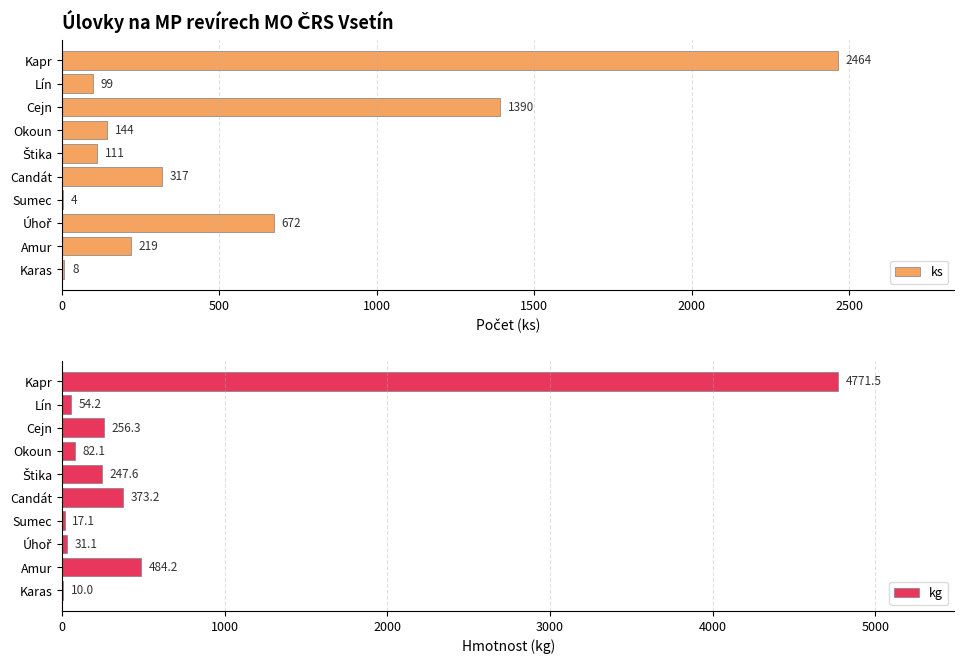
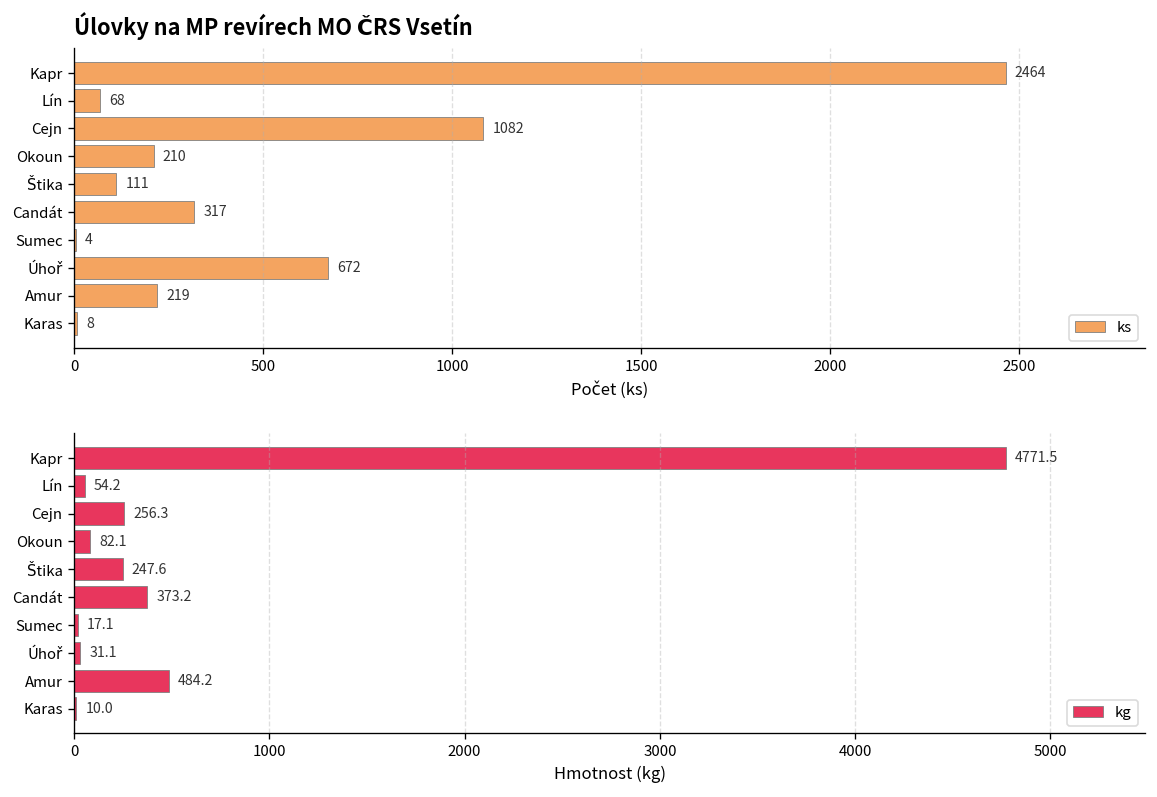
Úlovky na MP revírech MO ČRS Vsetín, Lín: 99 -> 68
Úlovky na MP revírech MO ČRS Vsetín, Cejn: 1390 -> 1082
Úlovky na MP revírech MO ČRS Vsetín, Okoun: 144 -> 210
